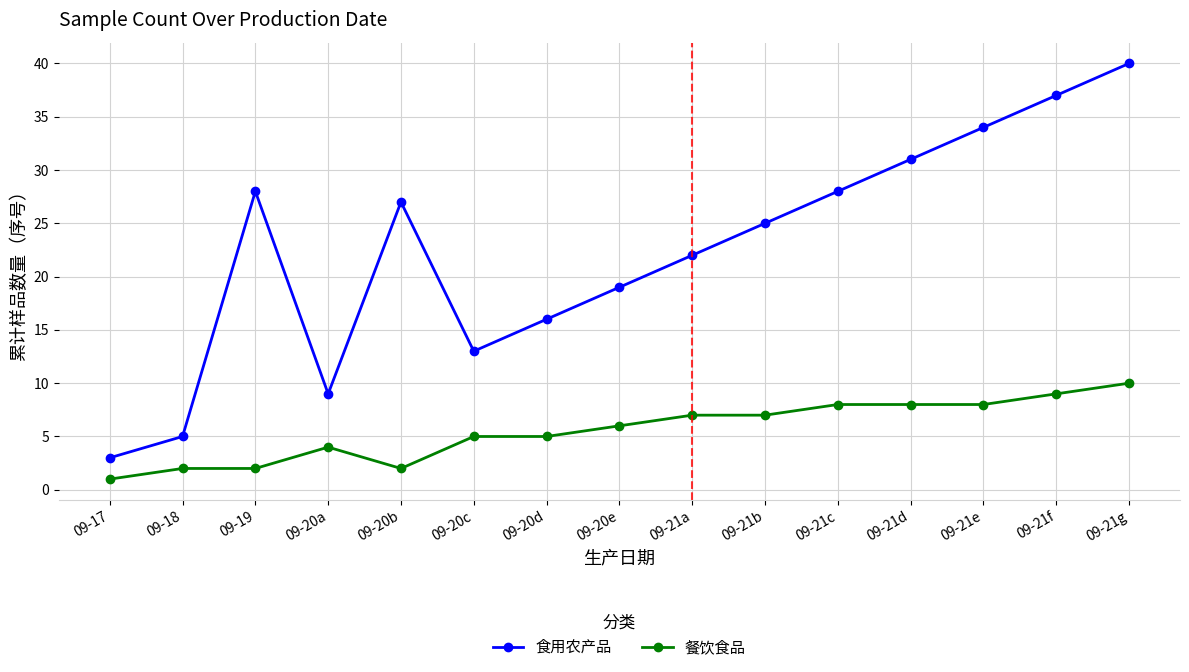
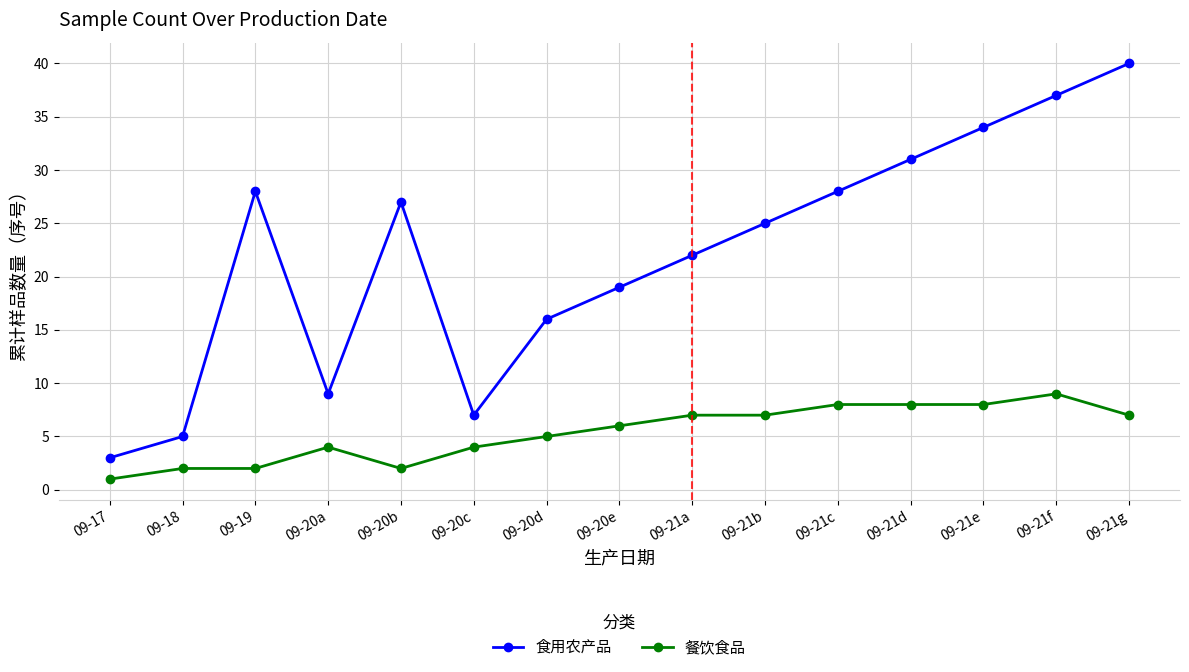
食用农产品, 09-20c: 13 -> 7
餐饮食品, 09-20c: 5 -> 4
餐饮食品, 09-21g: 10 -> 7
